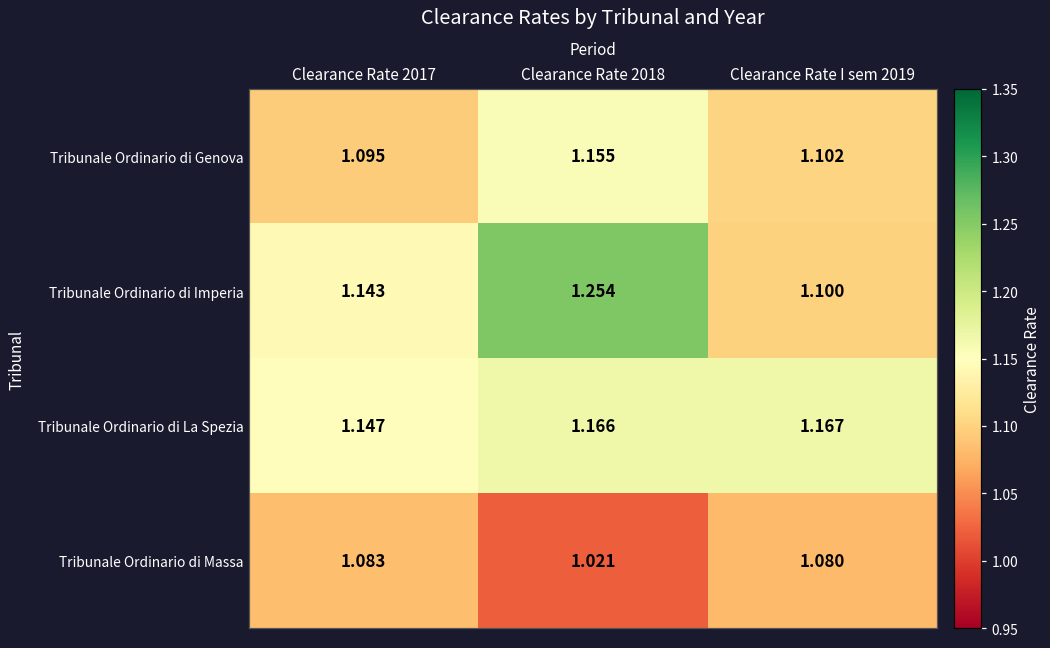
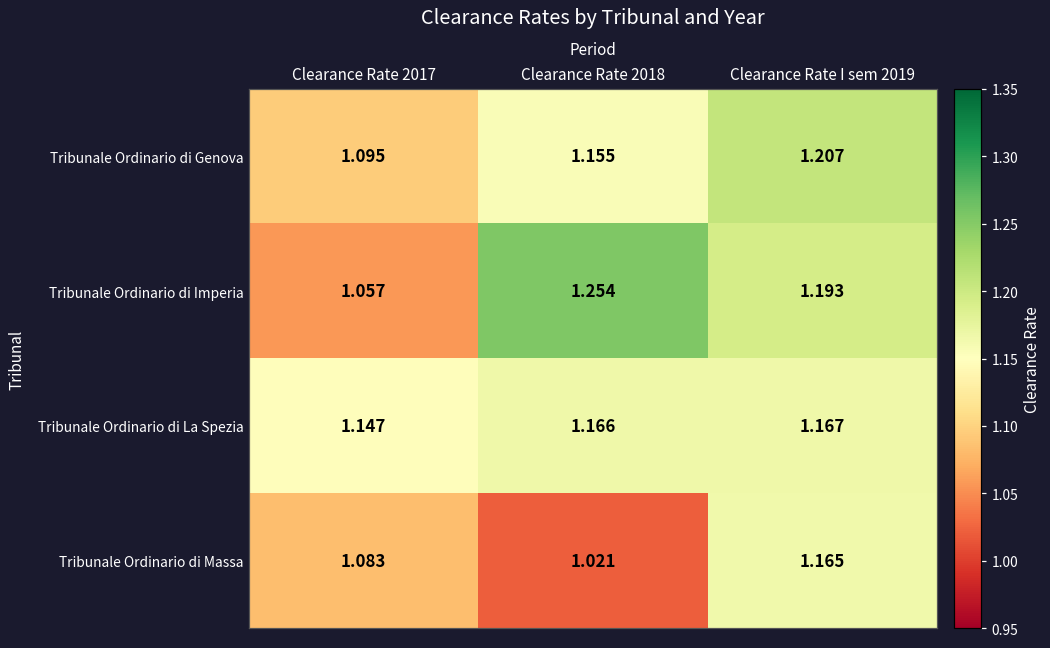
Tribunale Ordinario di Genova, Clearance Rate I sem 2019: 1.102 -> 1.207
Tribunale Ordinario di Imperia, Clearance Rate 2017: 1.143 -> 1.057
Tribunale Ordinario di Imperia, Clearance Rate I sem 2019: 1.100 -> 1.193
Tribunale Ordinario di Massa, Clearance Rate I sem 2019: 1.080 -> 1.165
